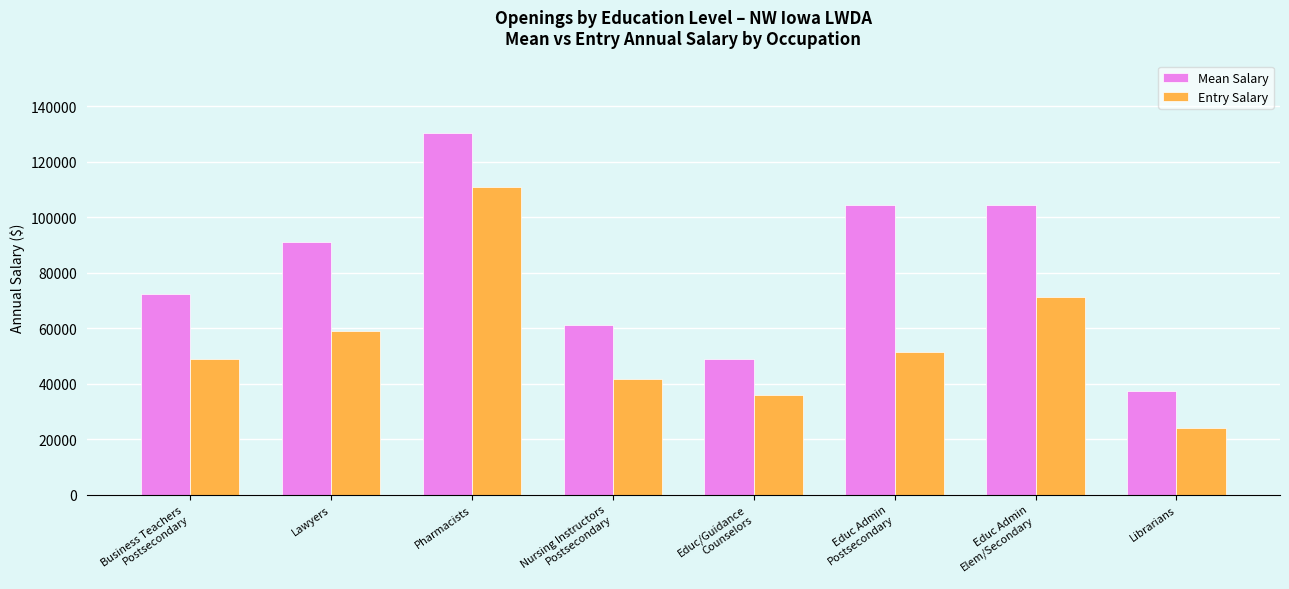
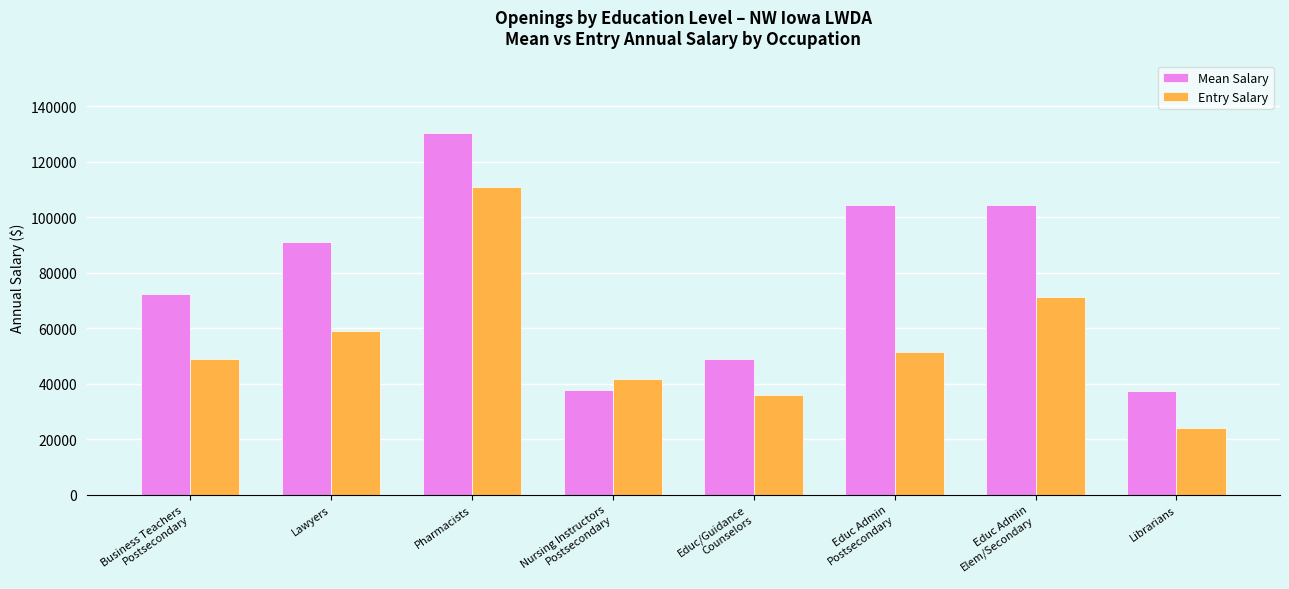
Mean Salary, Nursing Instructors Postsecondary: 61000 -> 38000
